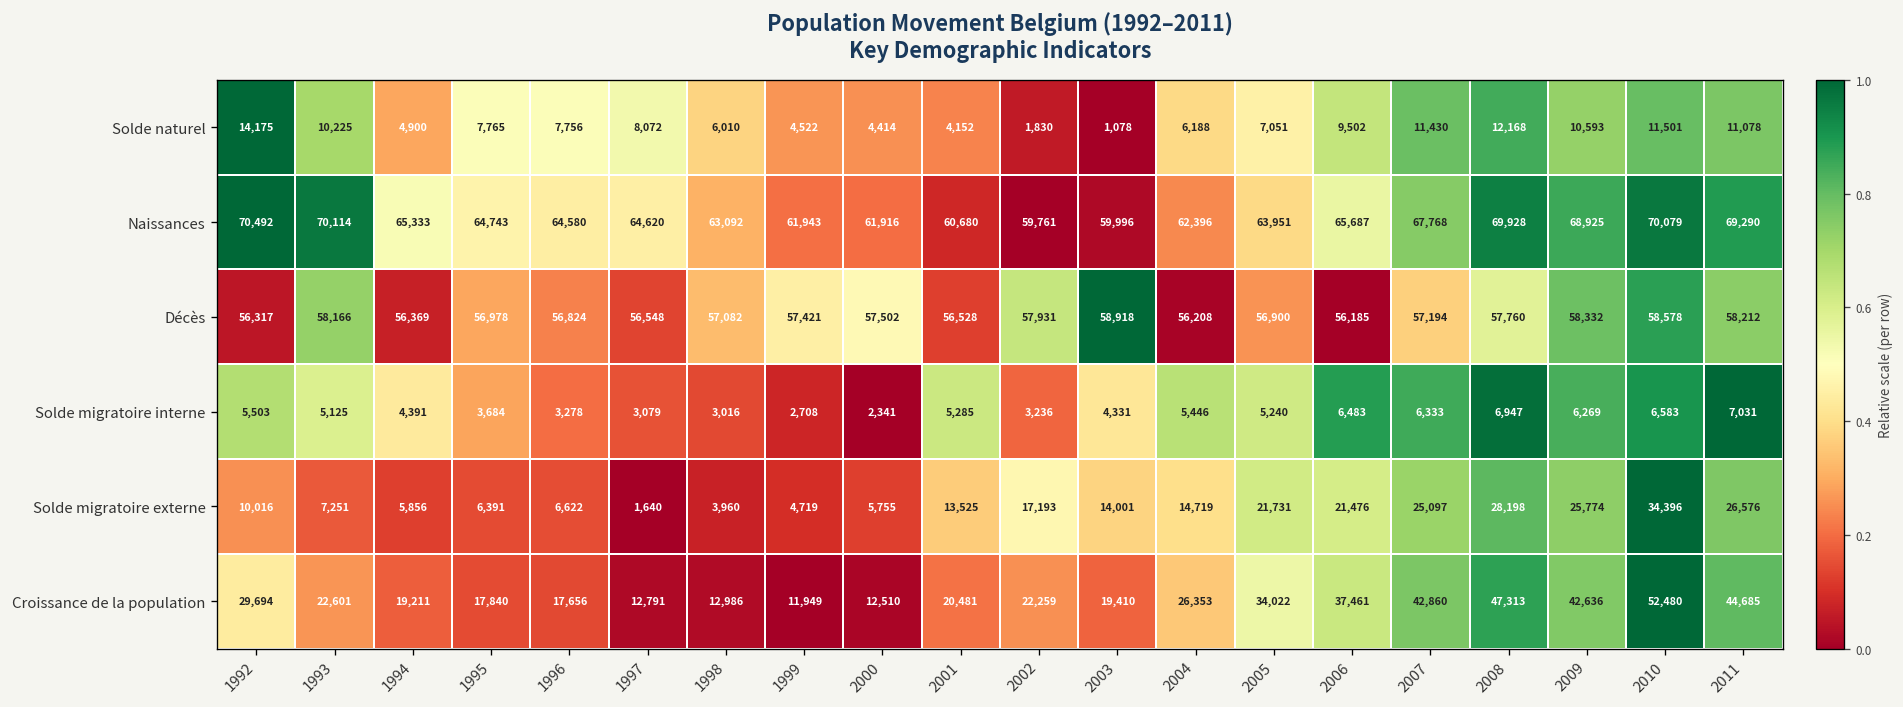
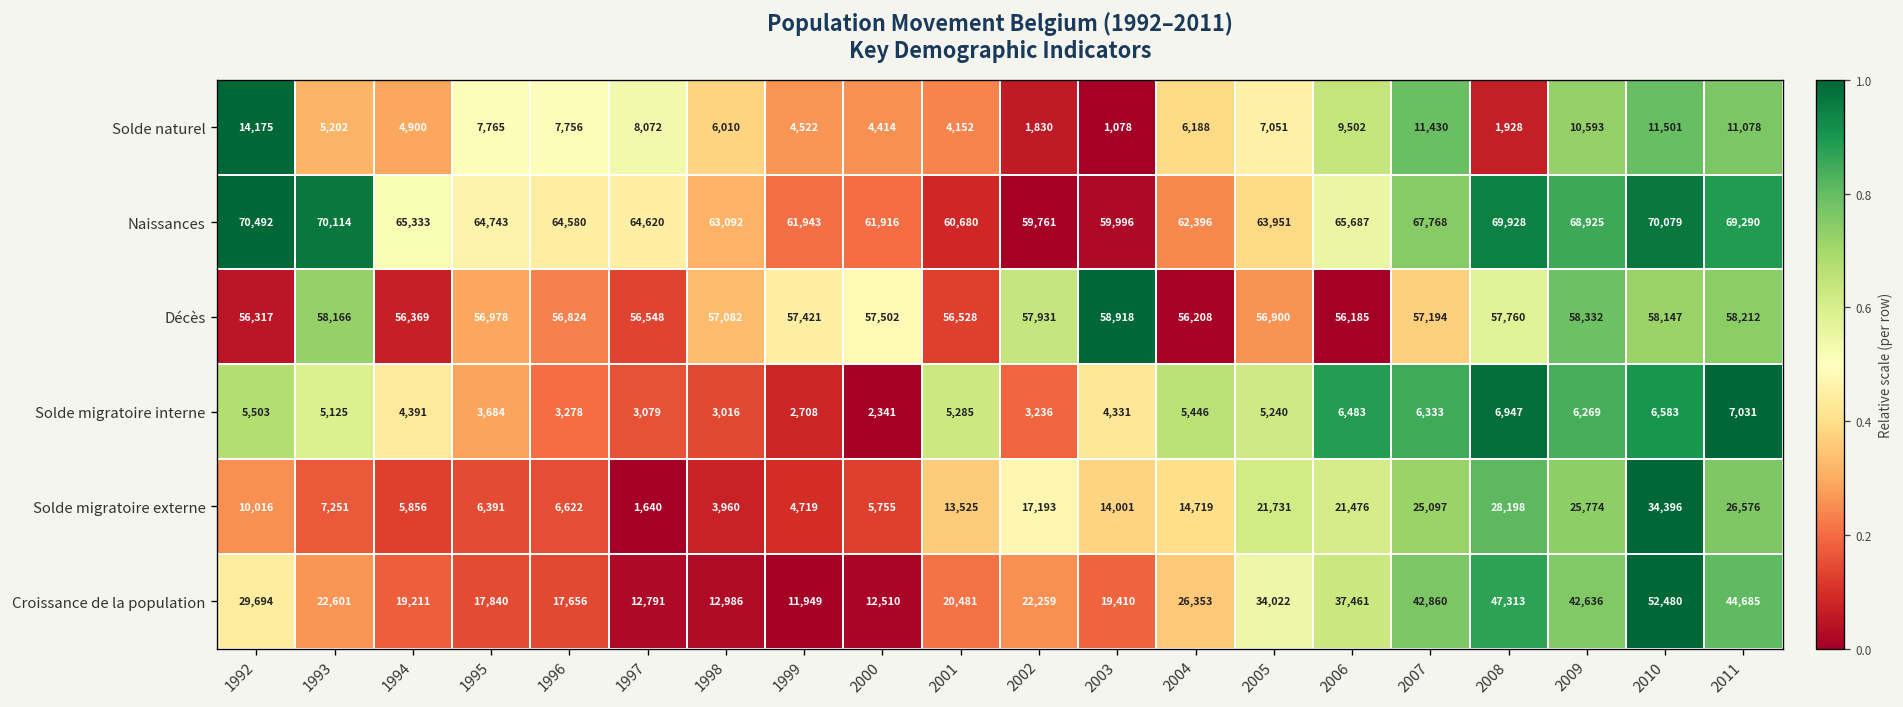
Solde naturel, 1993: 10,225 -> 5,202
Solde naturel, 2008: 12,168 -> 1,928
Décès, 2010: 58,578 -> 58,147
